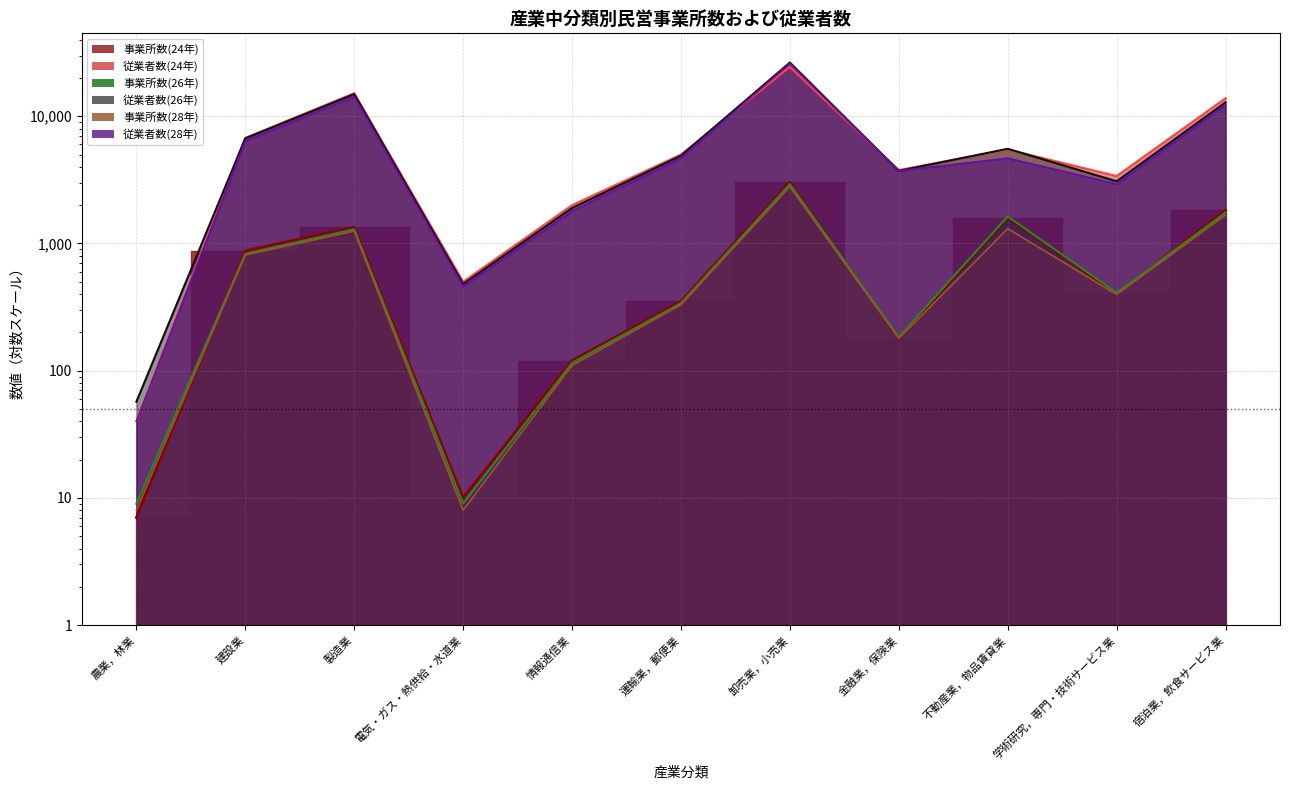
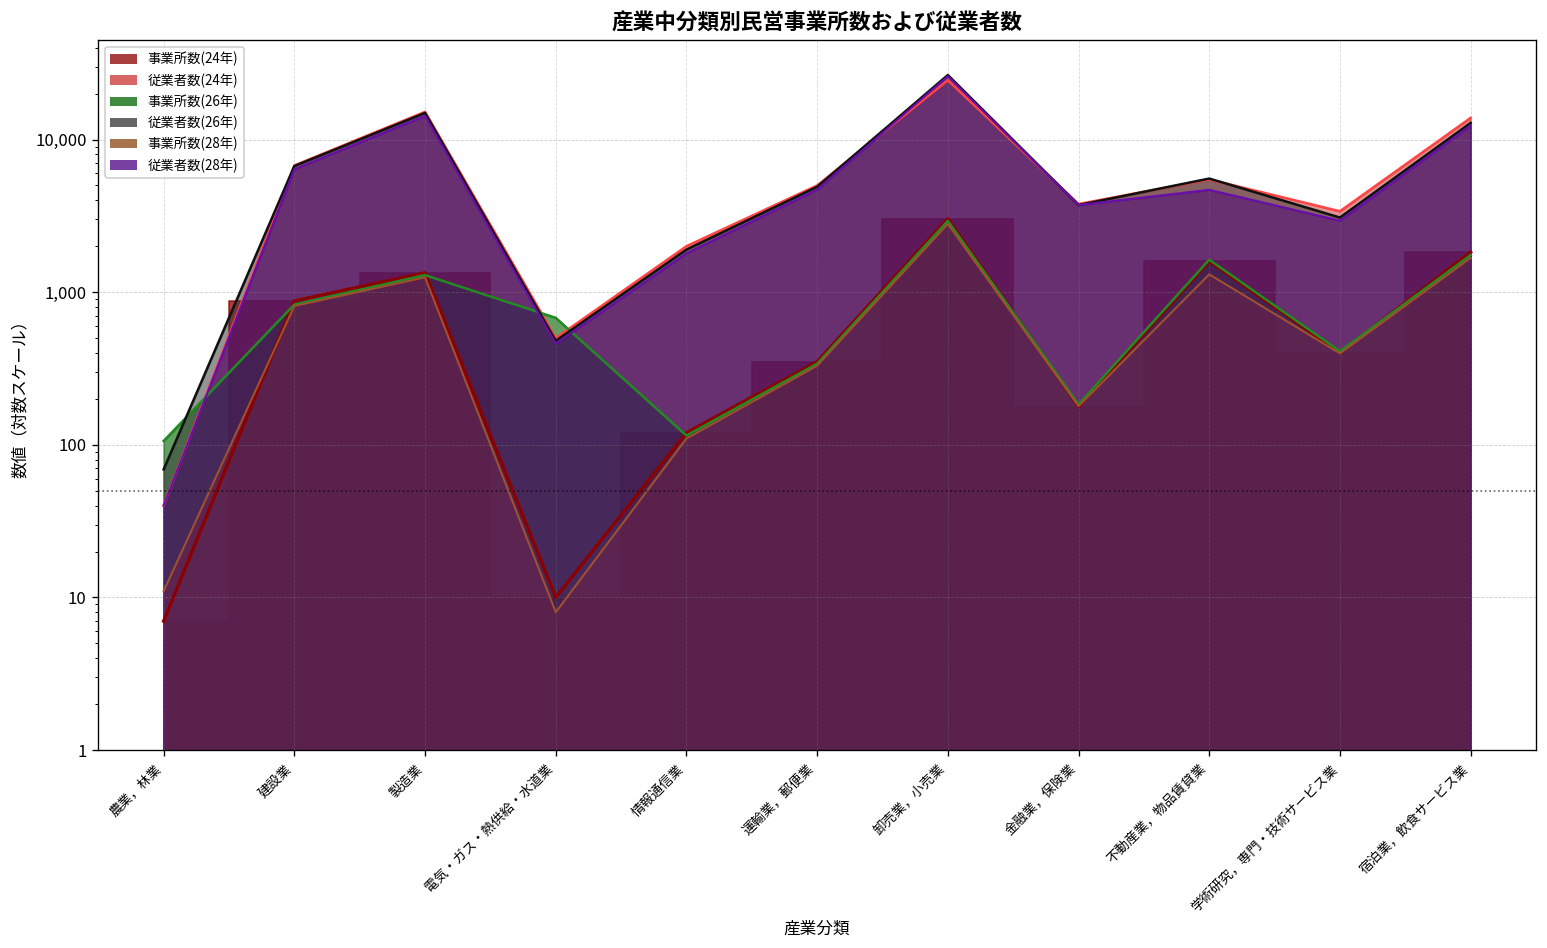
事業所数(26年), 農業，林業: 9 -> 110
従業者数(26年), 農業，林業: 60 -> 70
事業所数(28年), 農業，林業: 8 -> 11
事業所数(26年), 電気・ガス・熱供給・水道業: 9 -> 700
